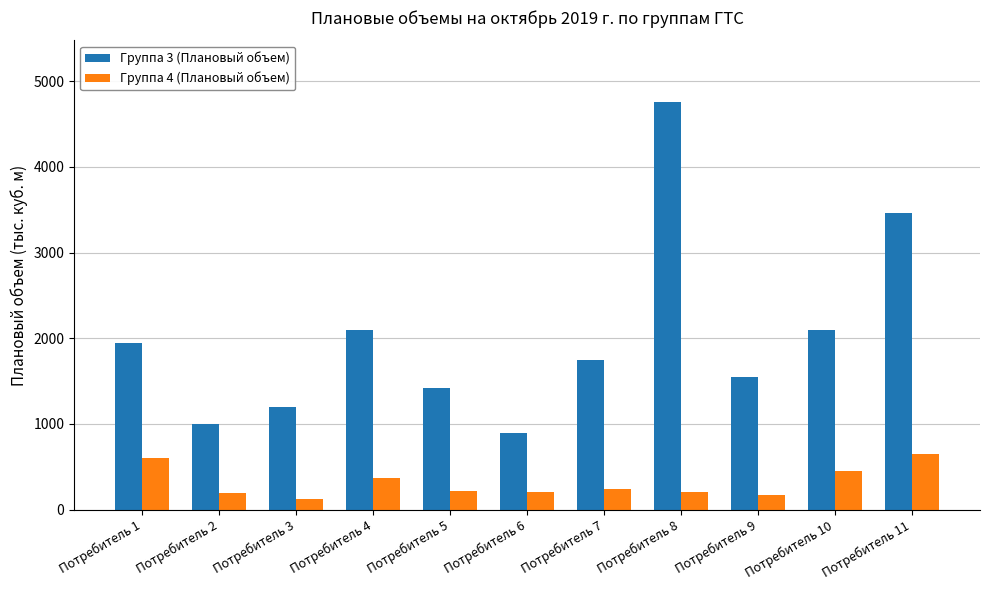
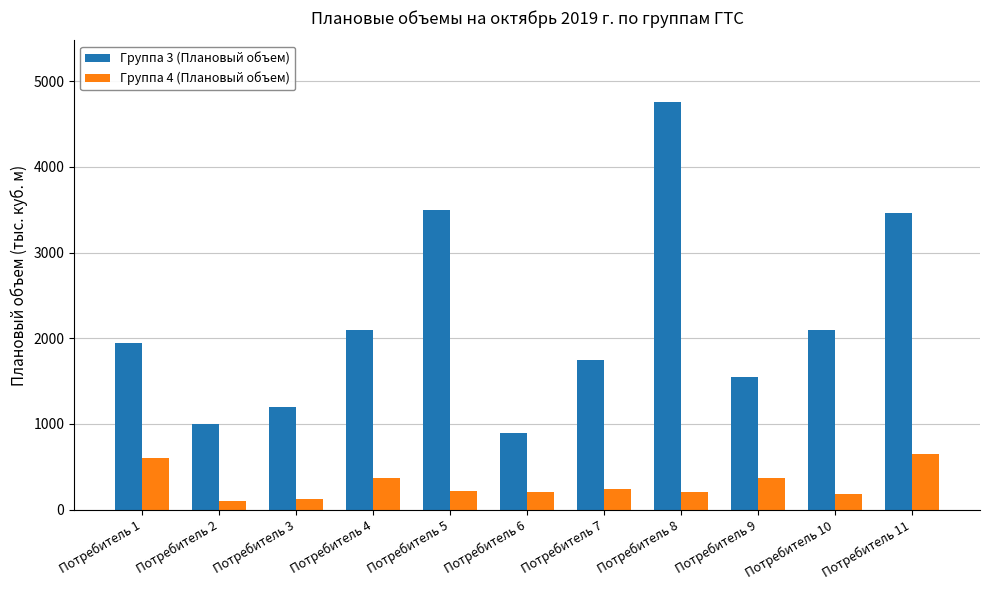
Группа 4 (Плановый объем), Потребитель 2: 200 -> 100
Группа 3 (Плановый объем), Потребитель 5: 1400 -> 3500
Группа 4 (Плановый объем), Потребитель 9: 200 -> 400
Группа 4 (Плановый объем), Потребитель 10: 500 -> 200
